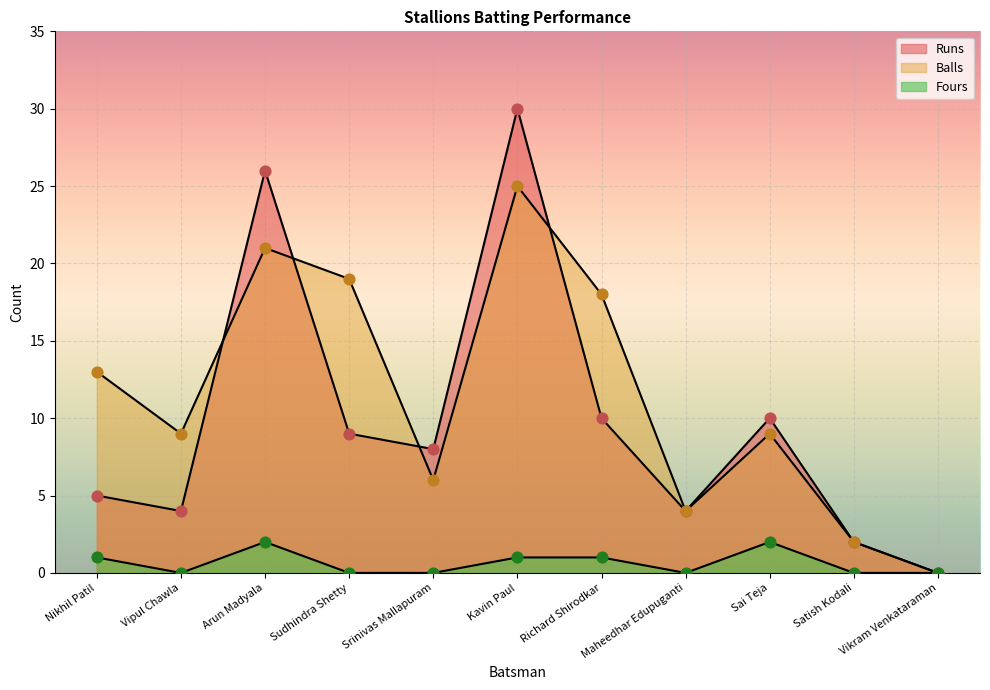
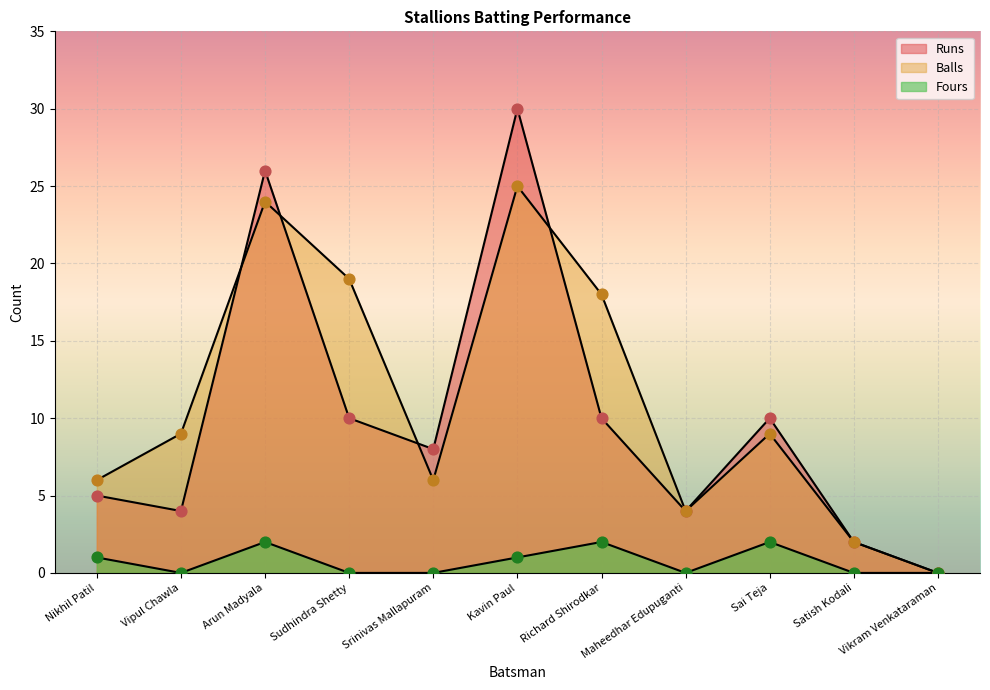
Balls, Nikhil Patil: 13 -> 6
Balls, Arun Madyala: 21 -> 24
Runs, Sudhindra Shetty: 9 -> 10
Fours, Richard Shirodkar: 1 -> 2
